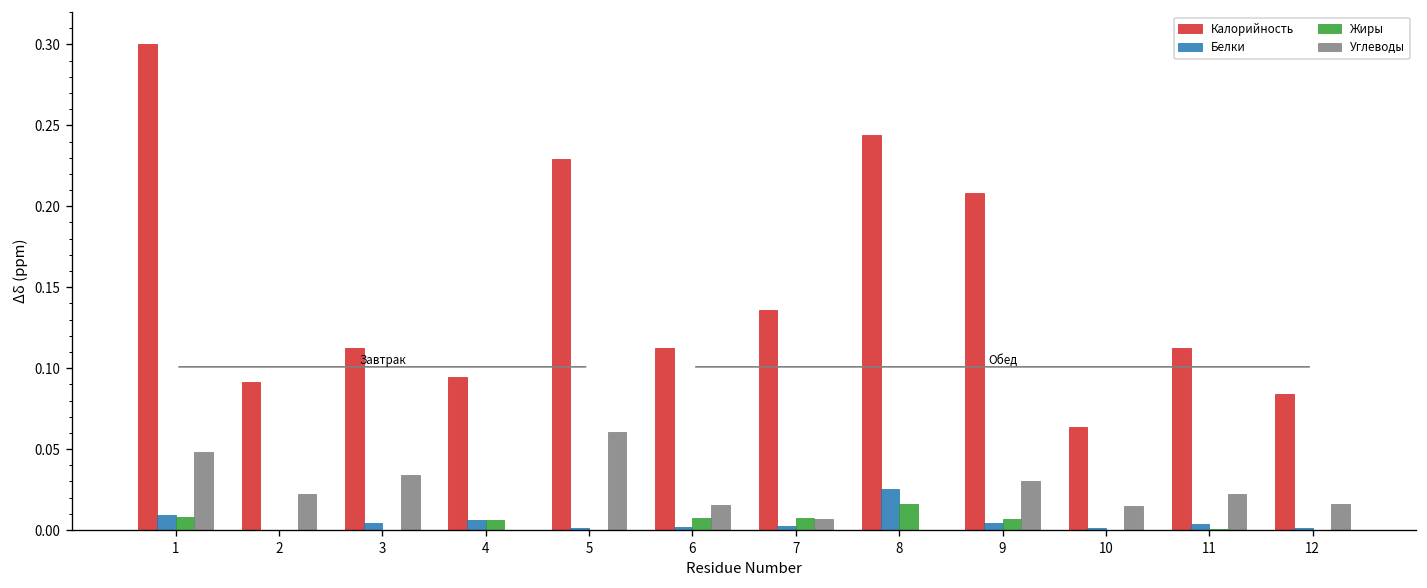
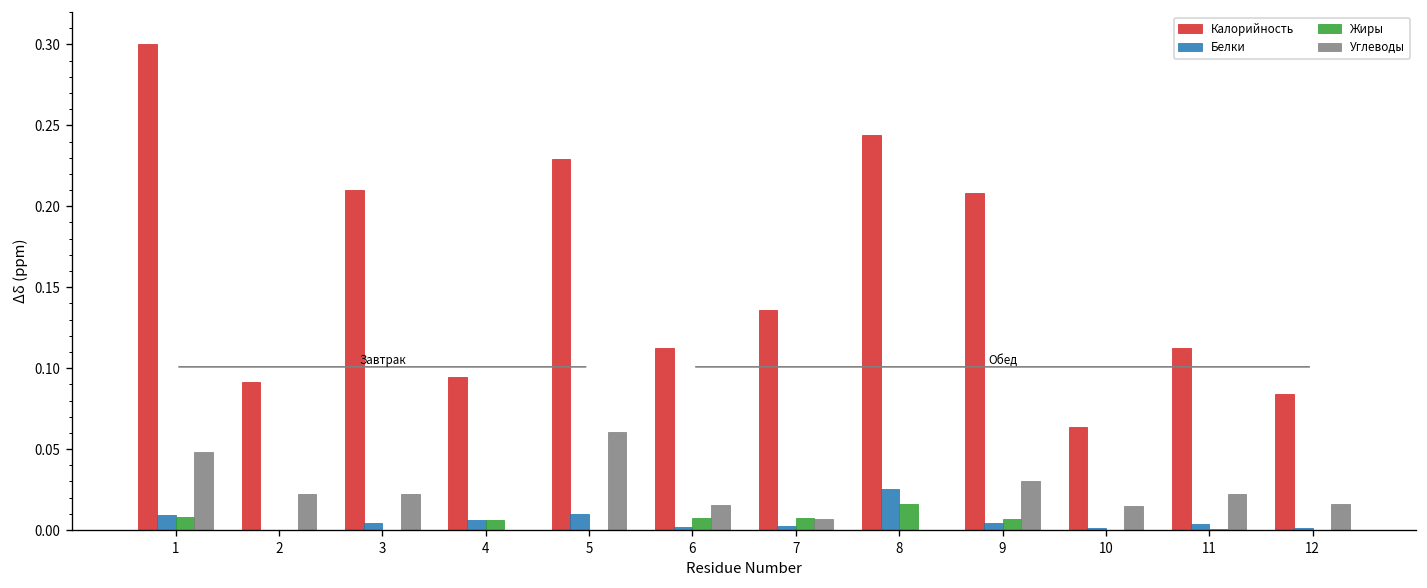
Калорийность, 3: 0.112 -> 0.210
Углеводы, 3: 0.034 -> 0.022
Белки, 5: 0.001 -> 0.010
